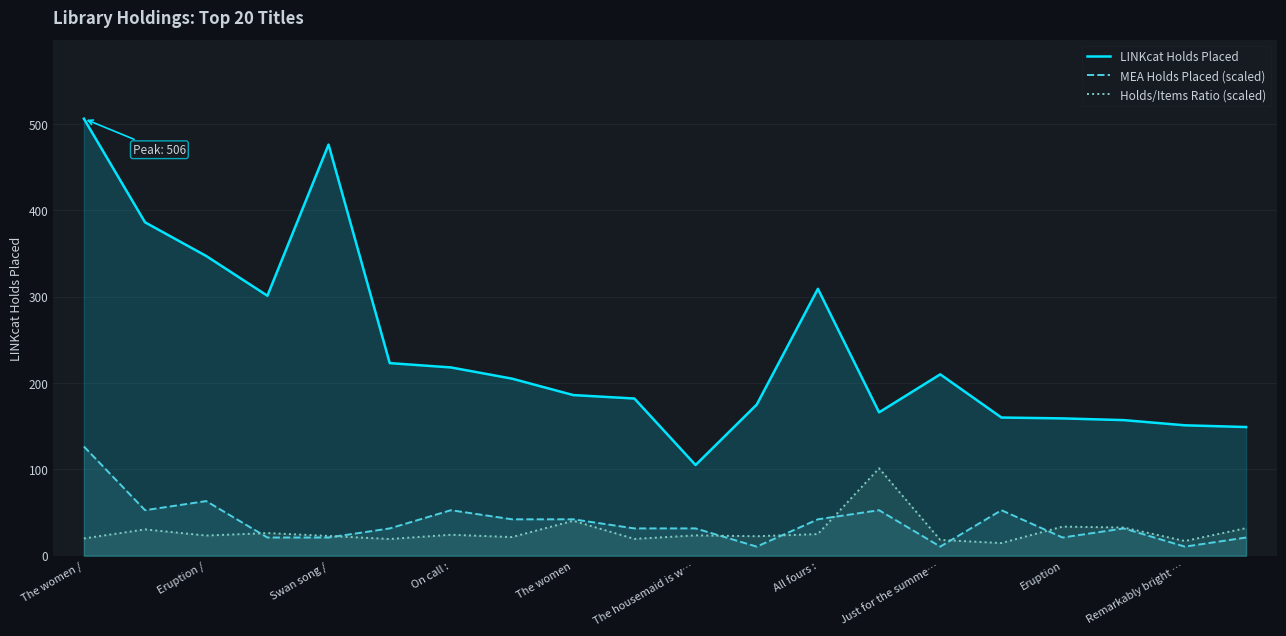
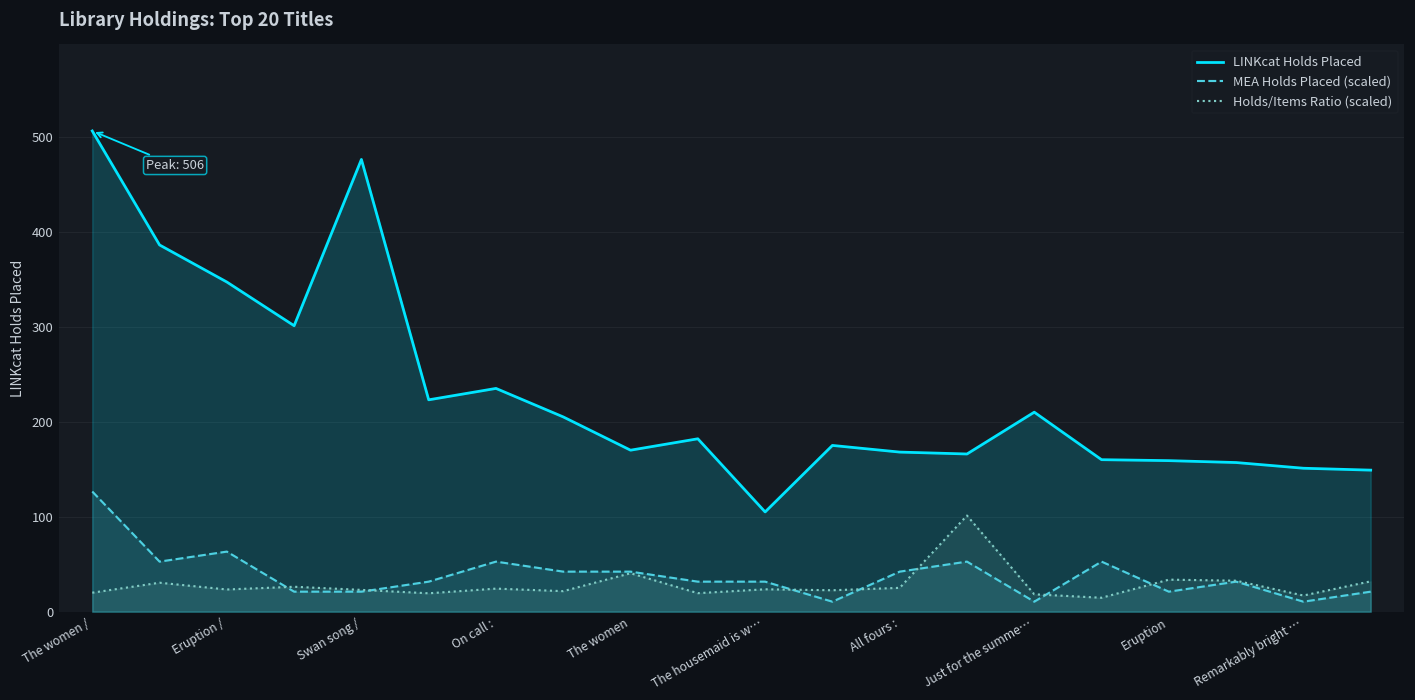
LINKcat Holds Placed, On call :: 220 -> 240
LINKcat Holds Placed, The women: 190 -> 170
LINKcat Holds Placed, All fours :: 310 -> 170
